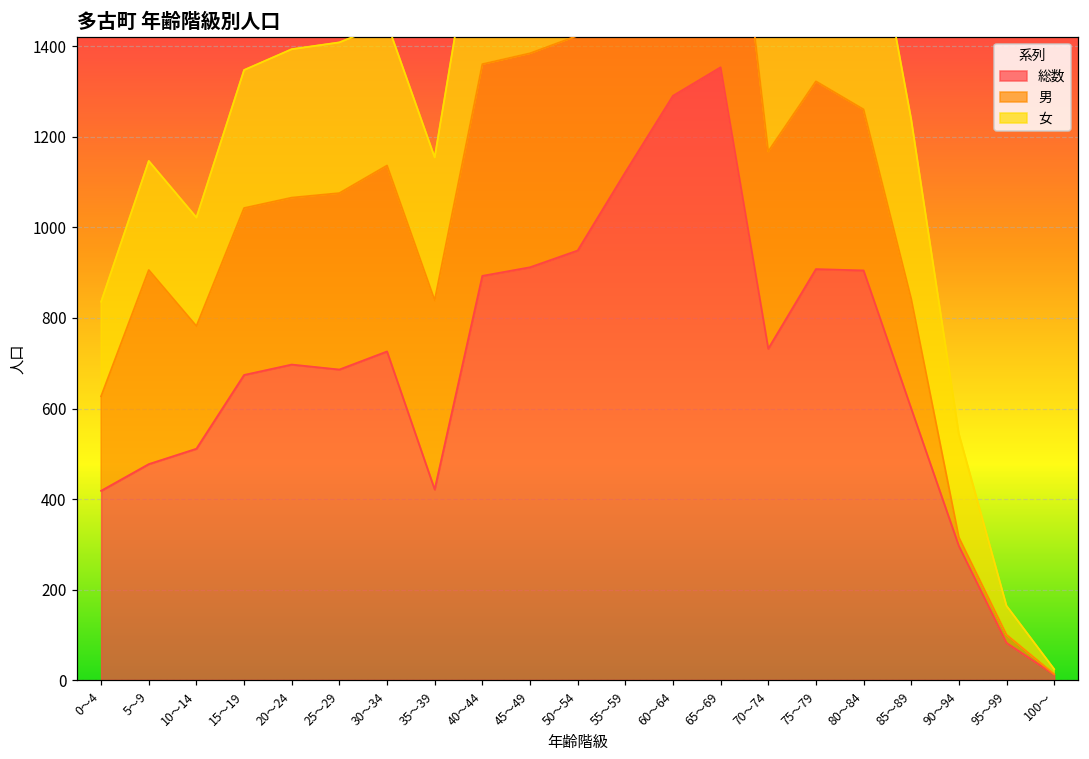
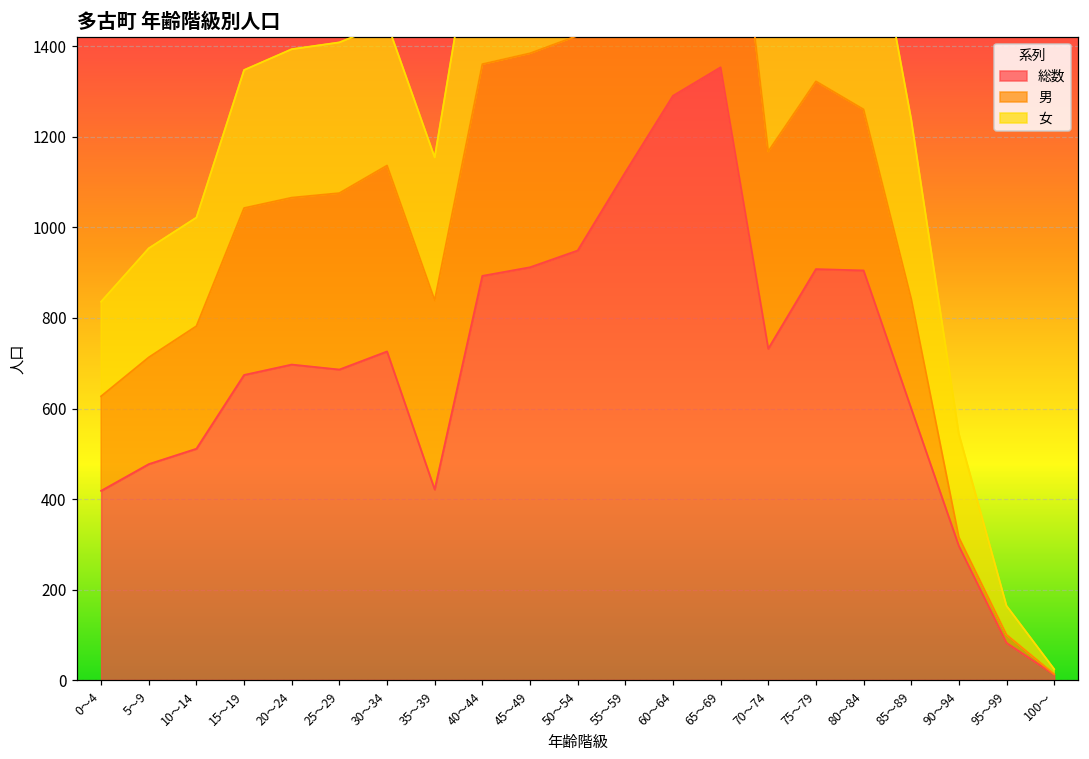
男, 5～9: 430 -> 240
